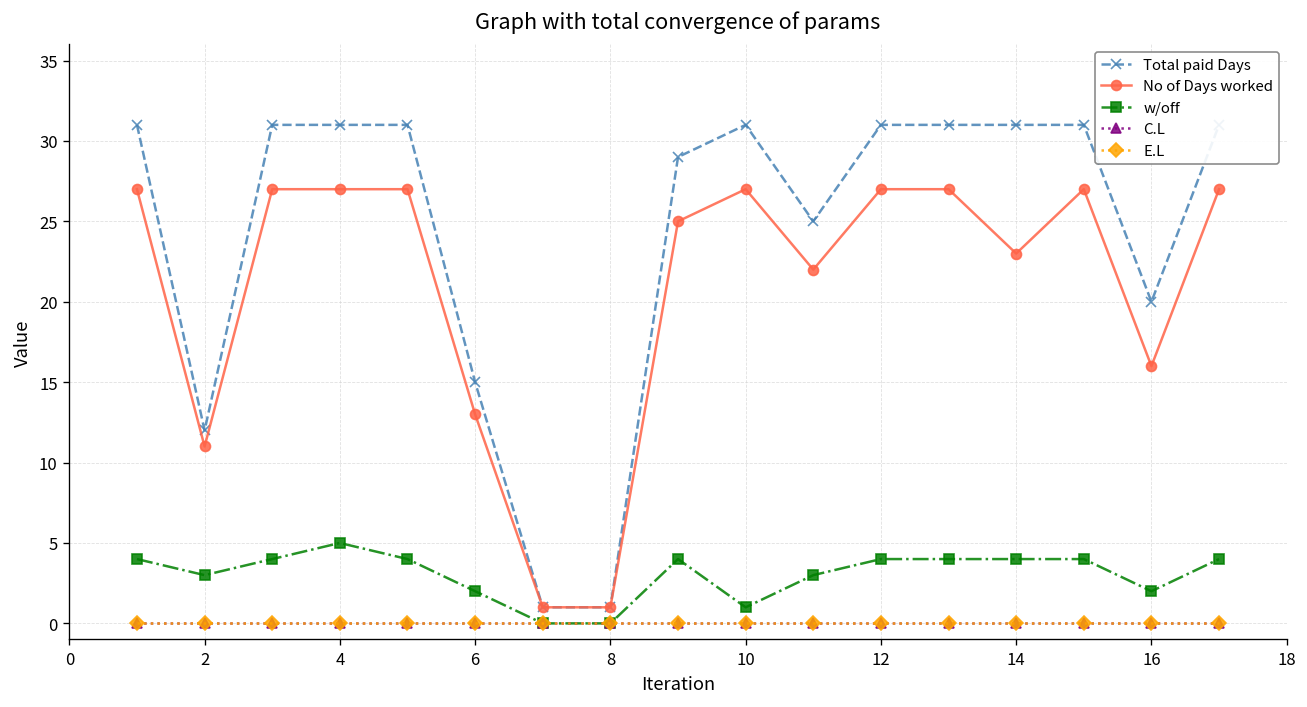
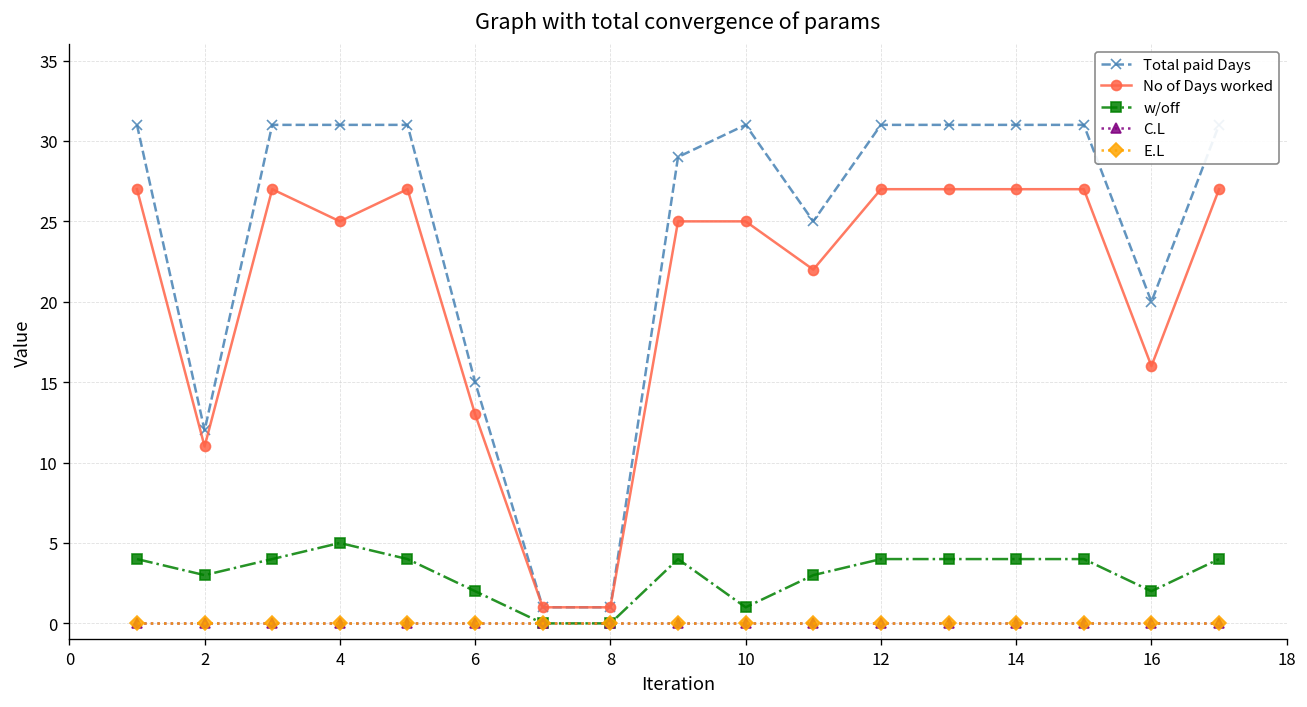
No of Days worked, 4: 27 -> 25
No of Days worked, 10: 27 -> 25
No of Days worked, 14: 23 -> 27
